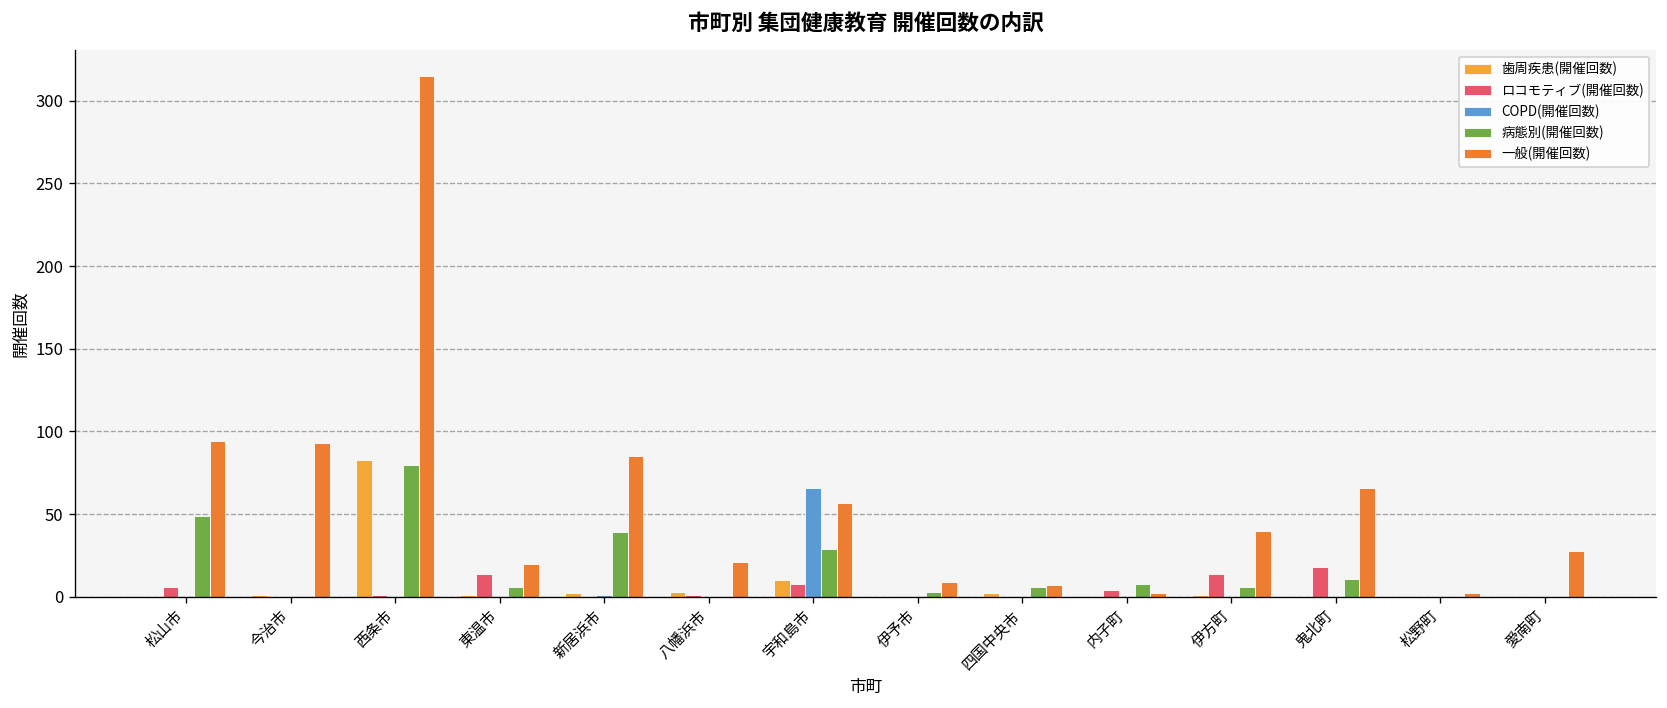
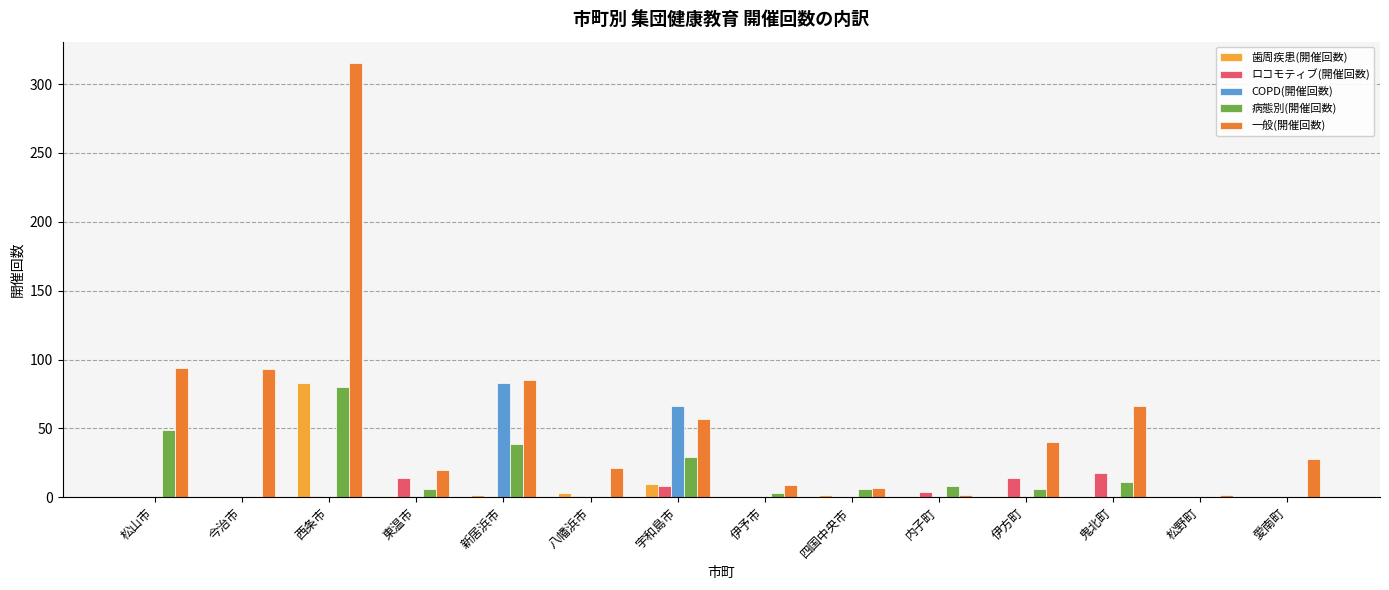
ロコモティブ(開催回数), 松山市: 6 -> 0
COPD(開催回数), 新居浜市: 1 -> 83
